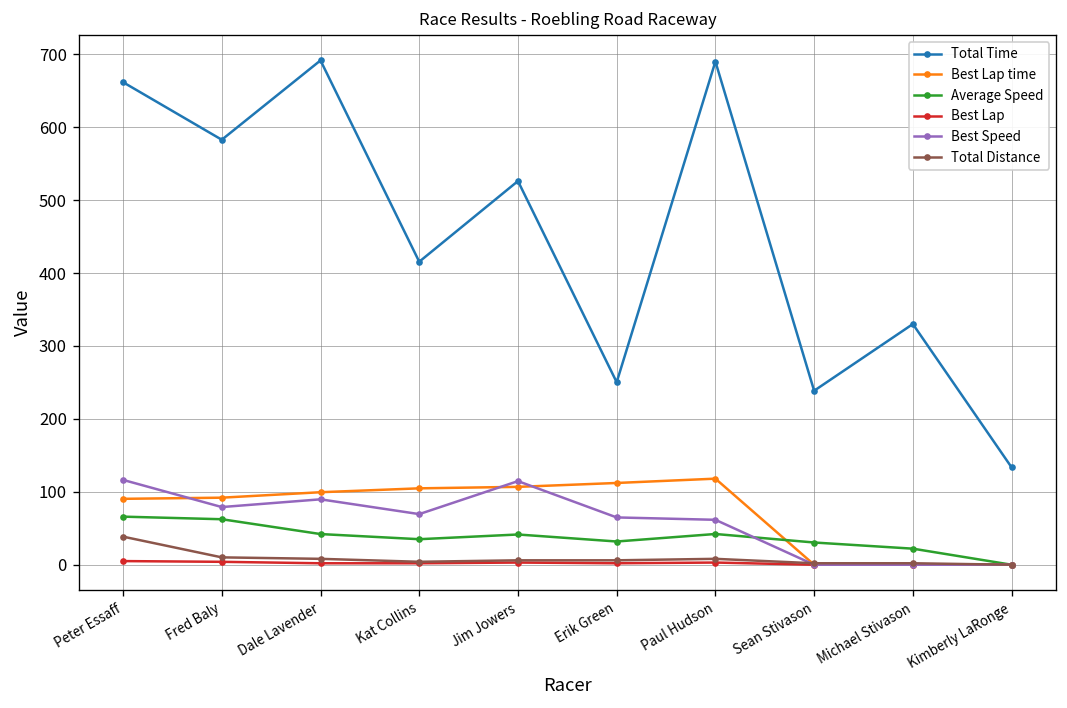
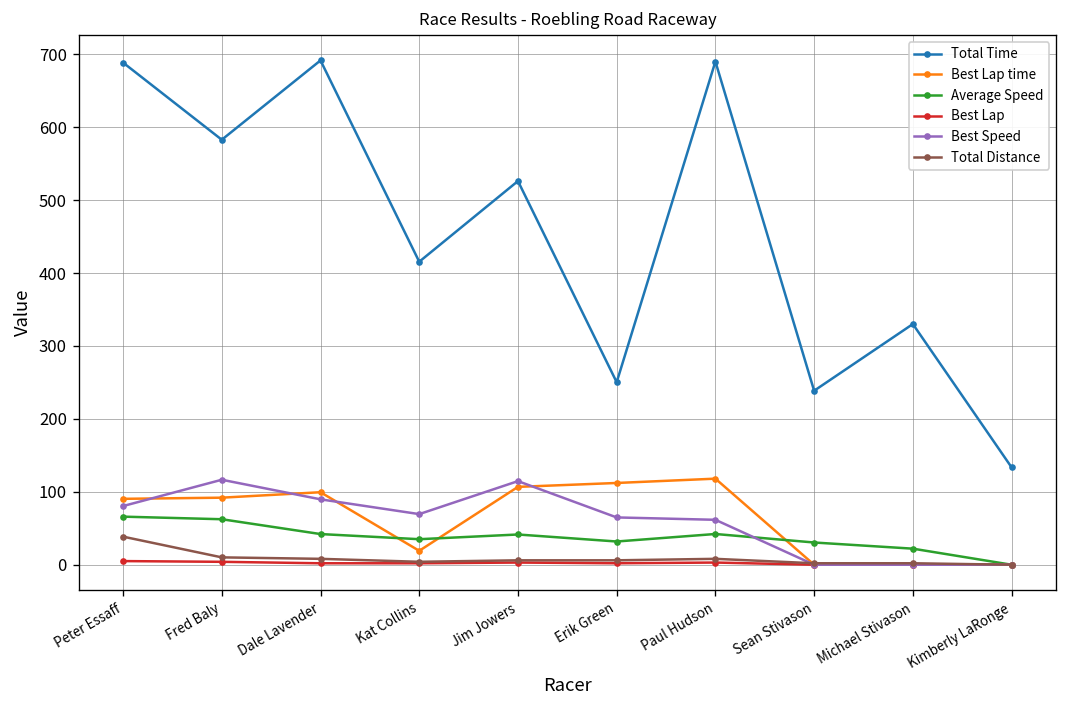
Total Time, Peter Essaff: 660 -> 690
Best Speed, Peter Essaff: 120 -> 80
Best Speed, Fred Baly: 80 -> 120
Best Lap time, Kat Collins: 100 -> 20
